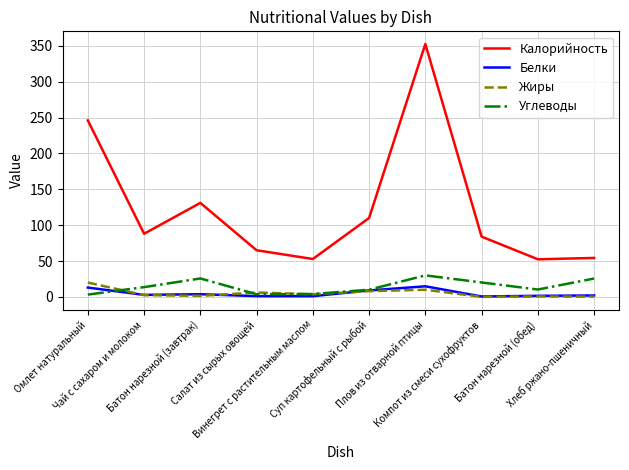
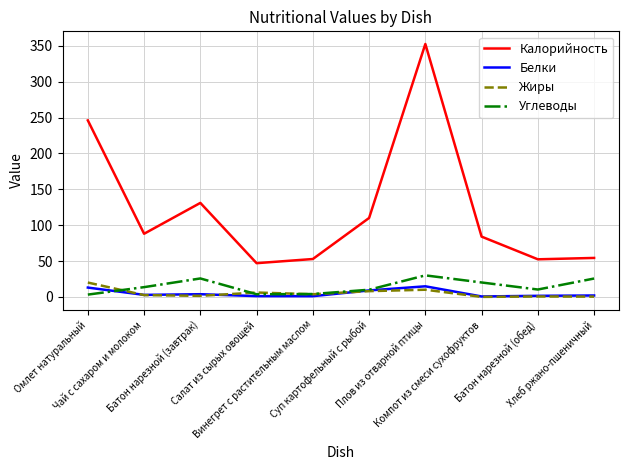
Калорийность, Салат из сырых овощей: 70 -> 50
